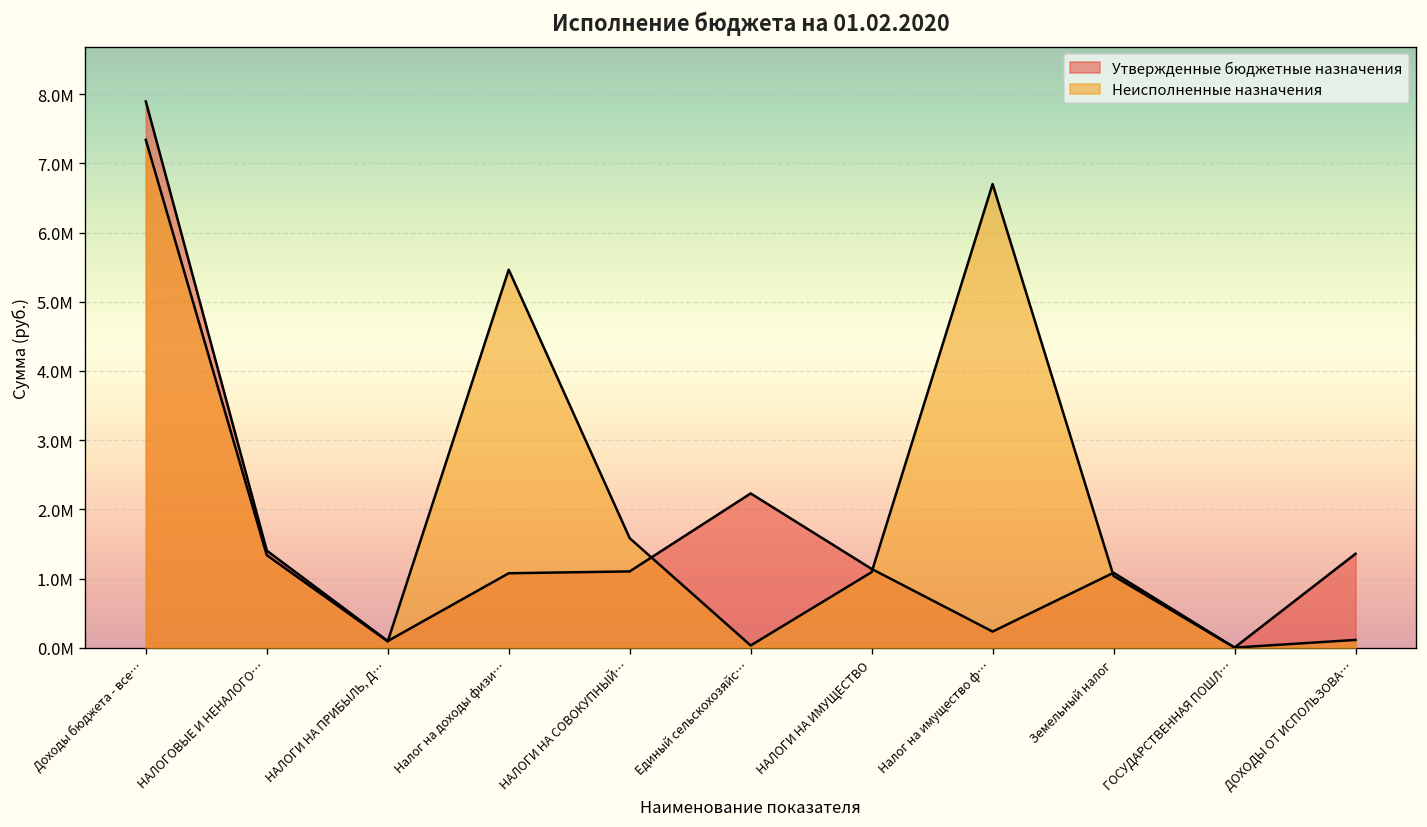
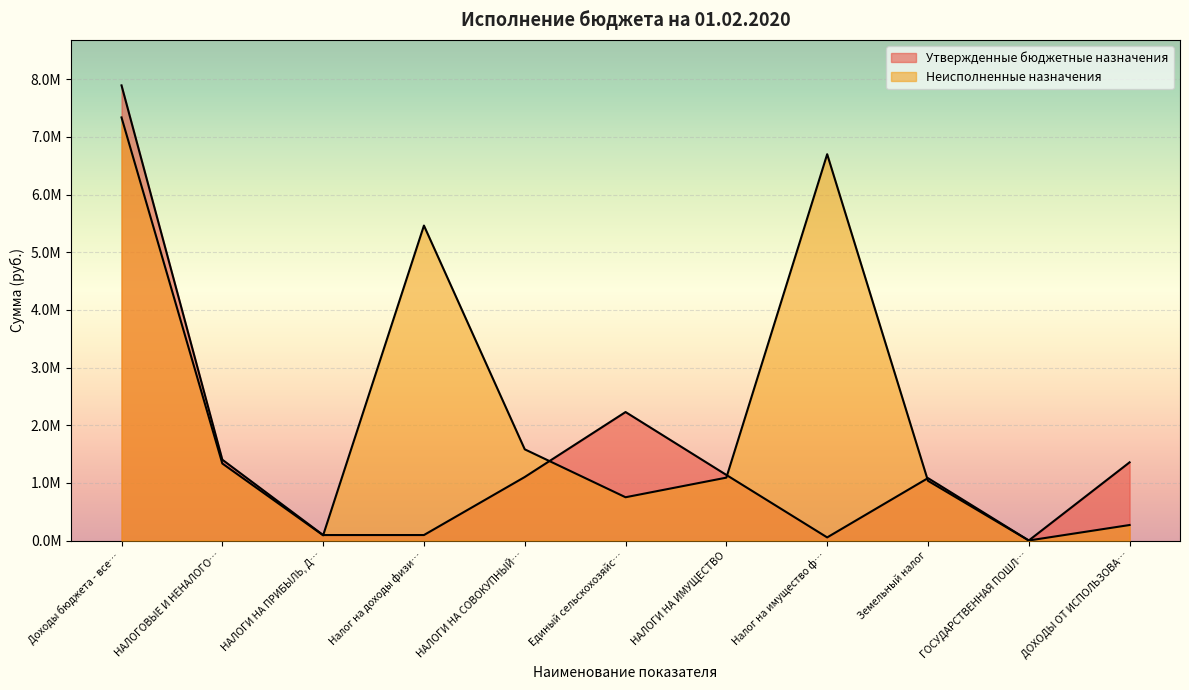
Утвержденные бюджетные назначения, Налог на доходы физи…: 1100000 -> 100000
Неисполненные назначения, Единый сельскохозяйс…: 0 -> 800000
Утвержденные бюджетные назначения, Налог на имущество ф…: 200000 -> 100000
Неисполненные назначения, ДОХОДЫ ОТ ИСПОЛЬЗОВА…: 100000 -> 300000
